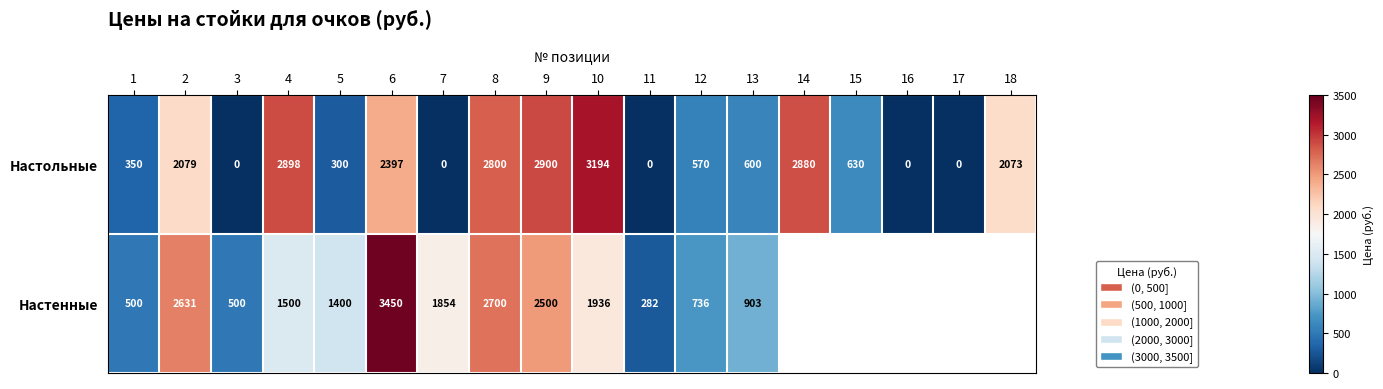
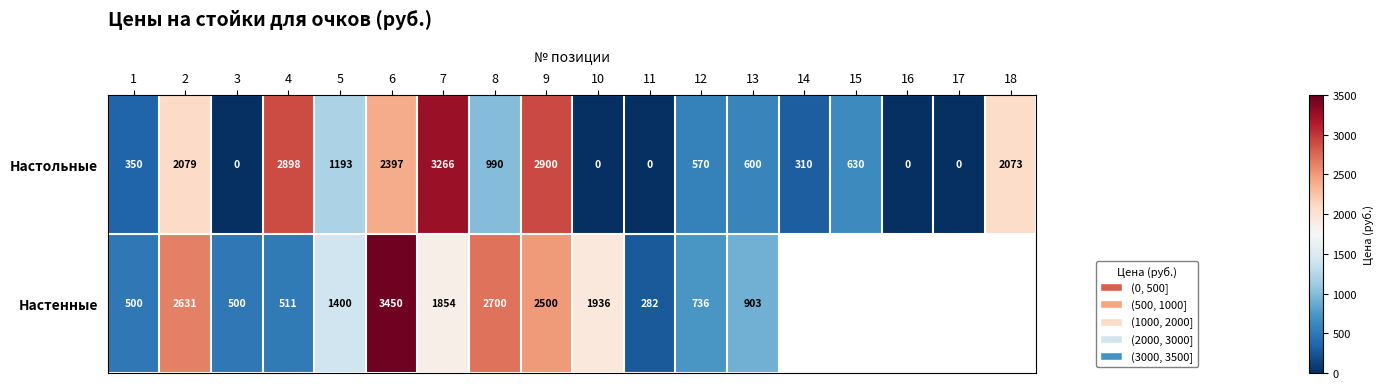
Настольные, 5: 300 -> 1193
Настольные, 7: 0 -> 3266
Настольные, 8: 2800 -> 990
Настольные, 10: 3194 -> 0
Настольные, 14: 2880 -> 310
Настенные, 4: 1500 -> 511
